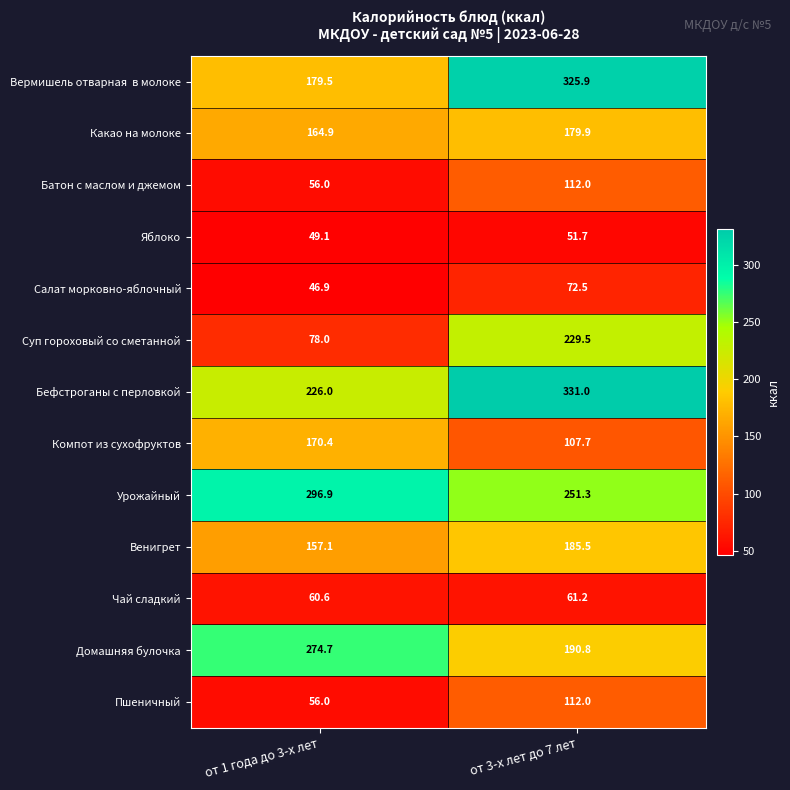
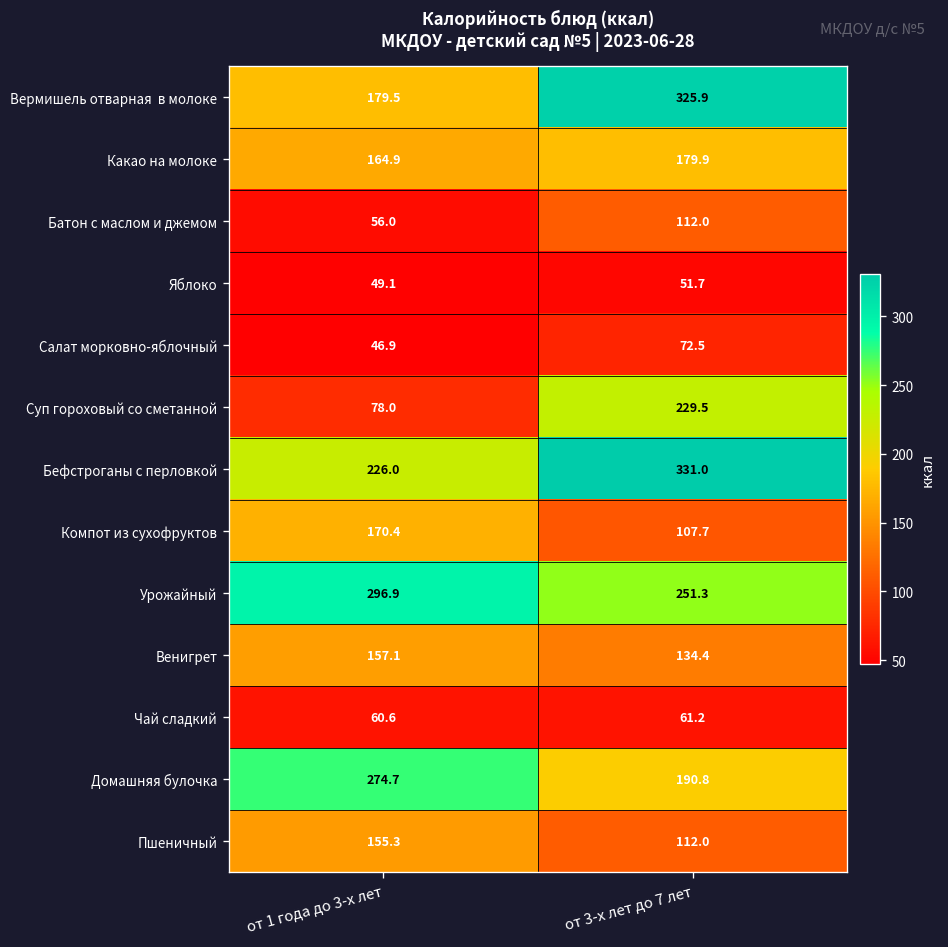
Венигрет, от 3-х лет до 7 лет: 185.5 -> 134.4
Пшеничный, от 1 года до 3-х лет: 56.0 -> 155.3
